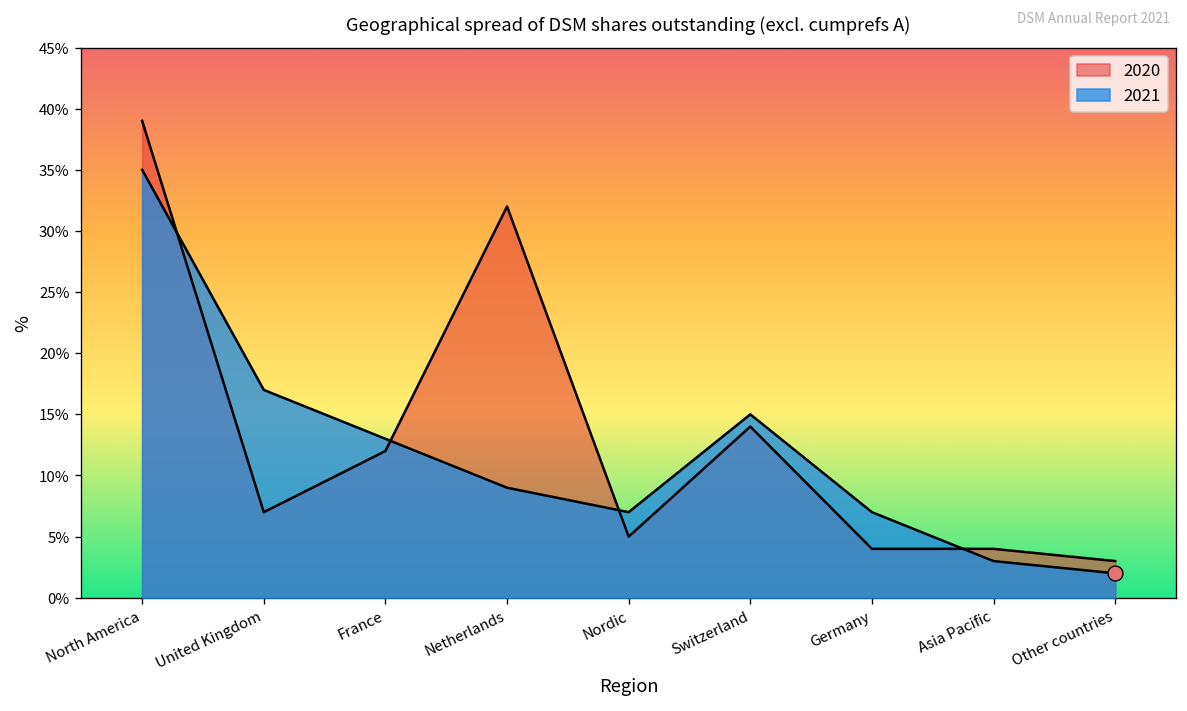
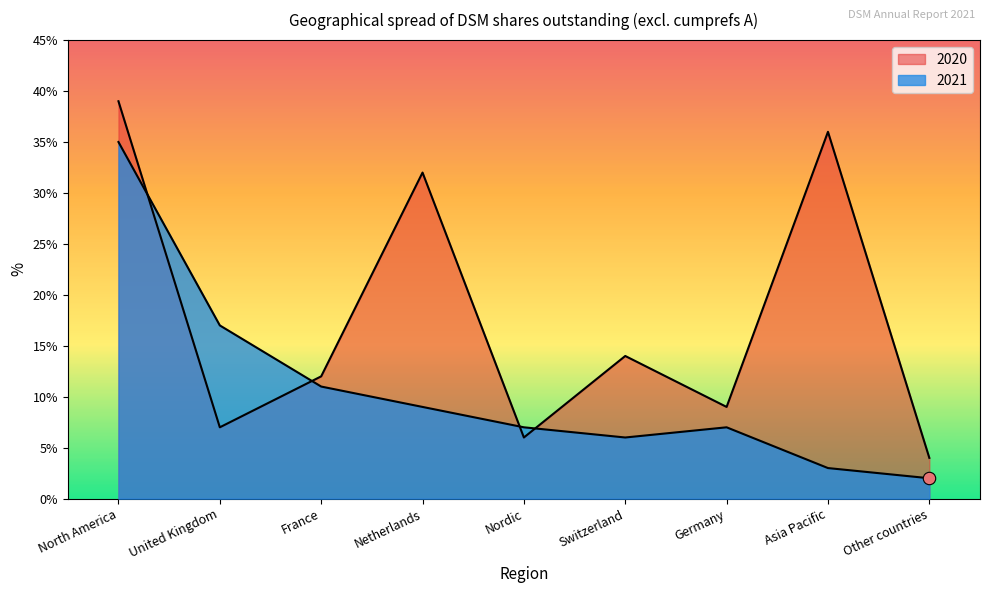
2021, France: 13% -> 11%
2020, Nordic: 5% -> 6%
2021, Switzerland: 15% -> 6%
2020, Germany: 4% -> 9%
2020, Asia Pacific: 4% -> 36%
2020, Other countries: 3% -> 4%
